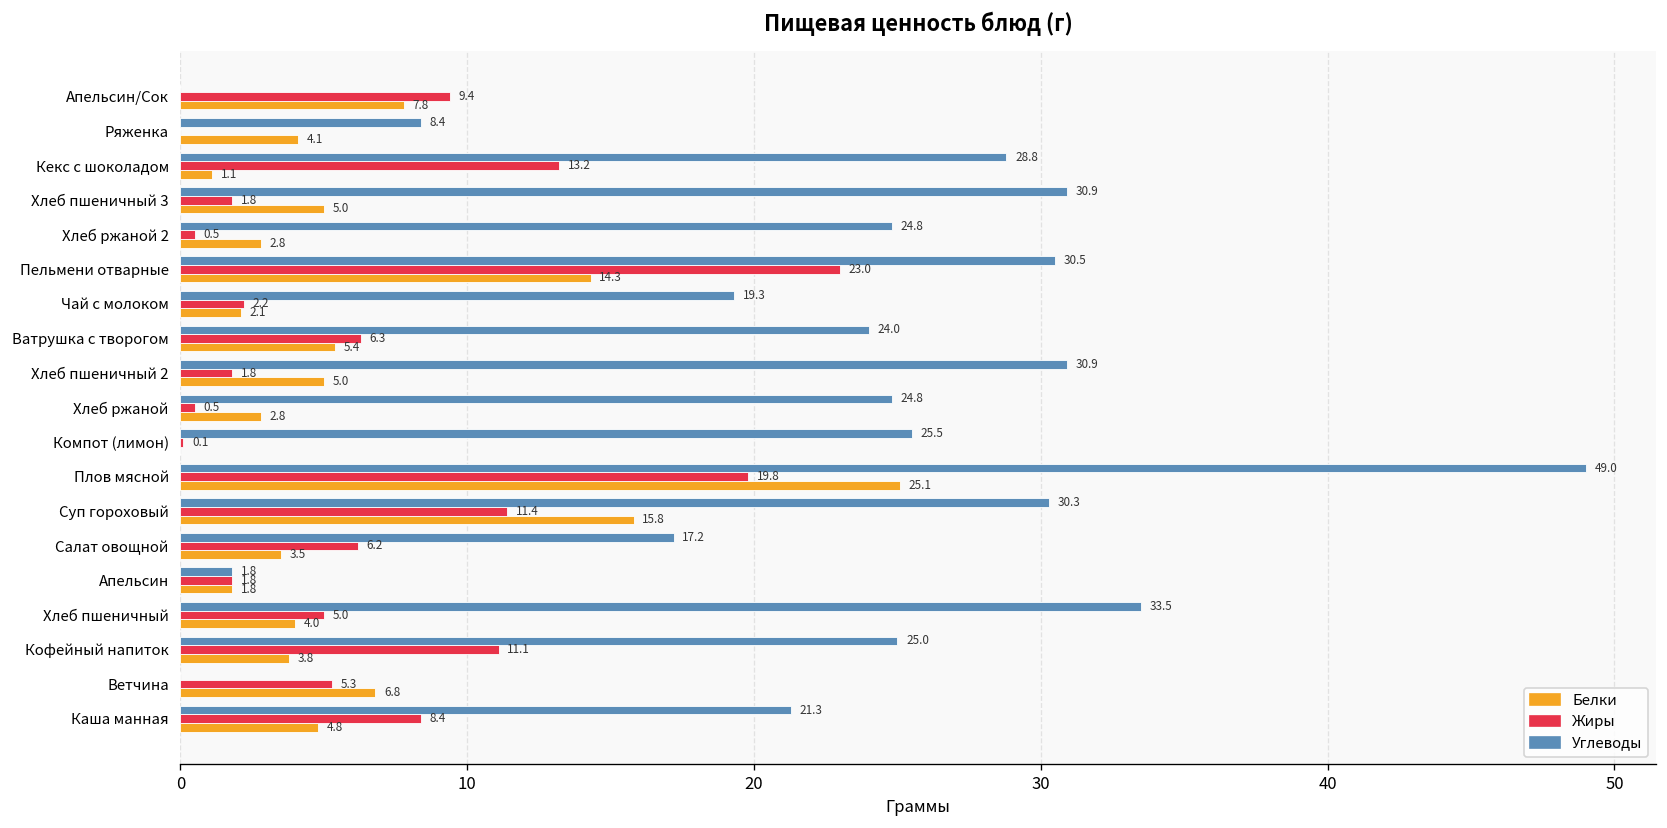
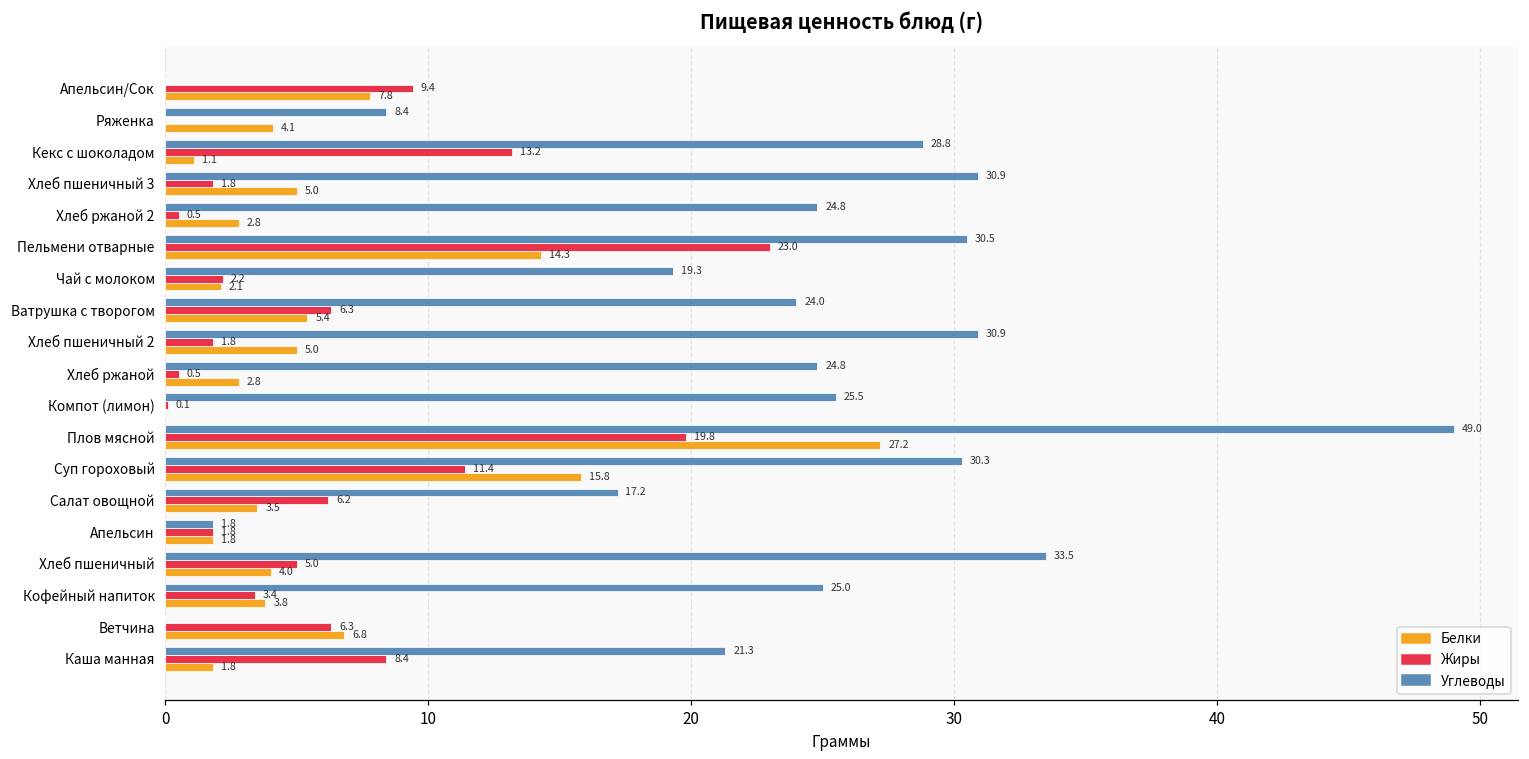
Белки, Плов мясной: 25.1 -> 27.2
Жиры, Кофейный напиток: 11.1 -> 3.4
Жиры, Ветчина: 5.3 -> 6.3
Белки, Каша манная: 4.8 -> 1.8
